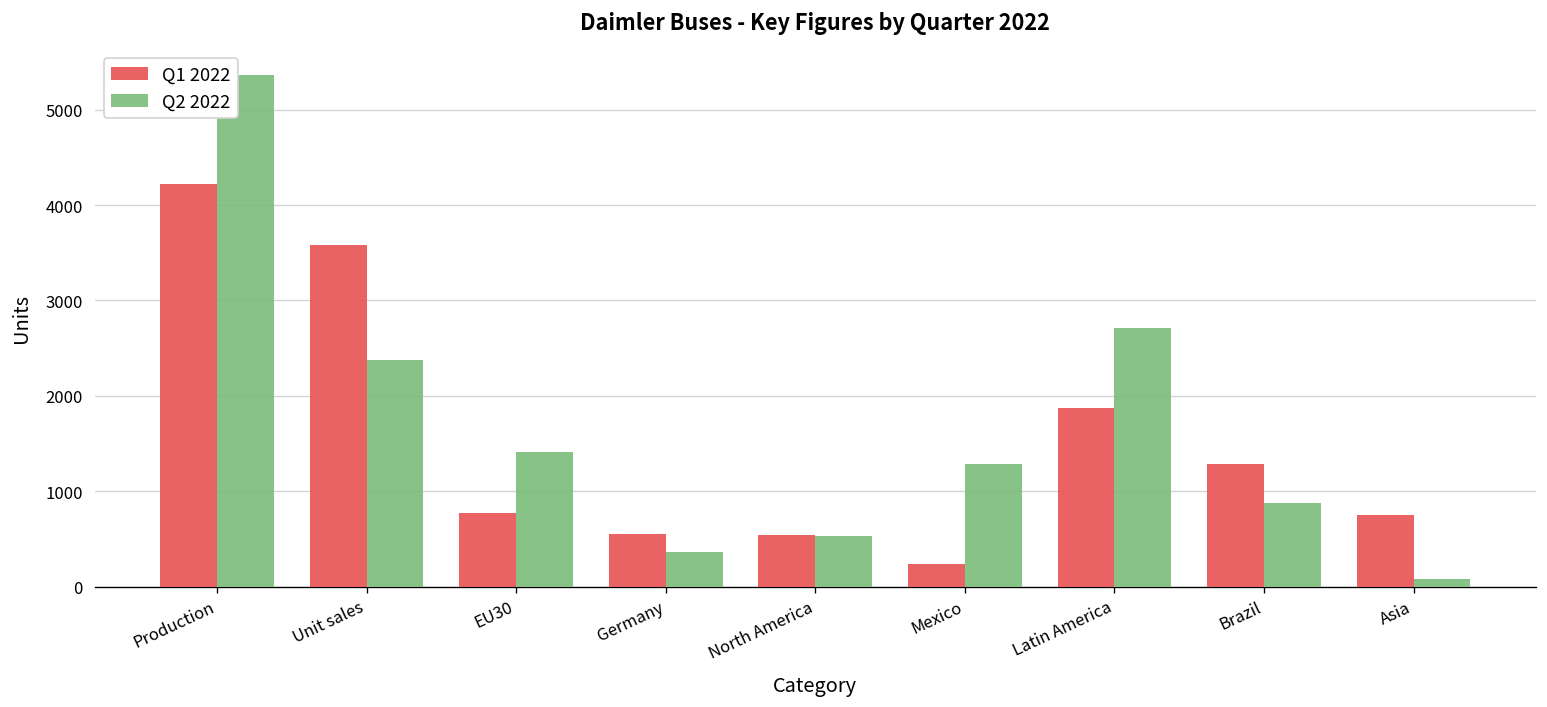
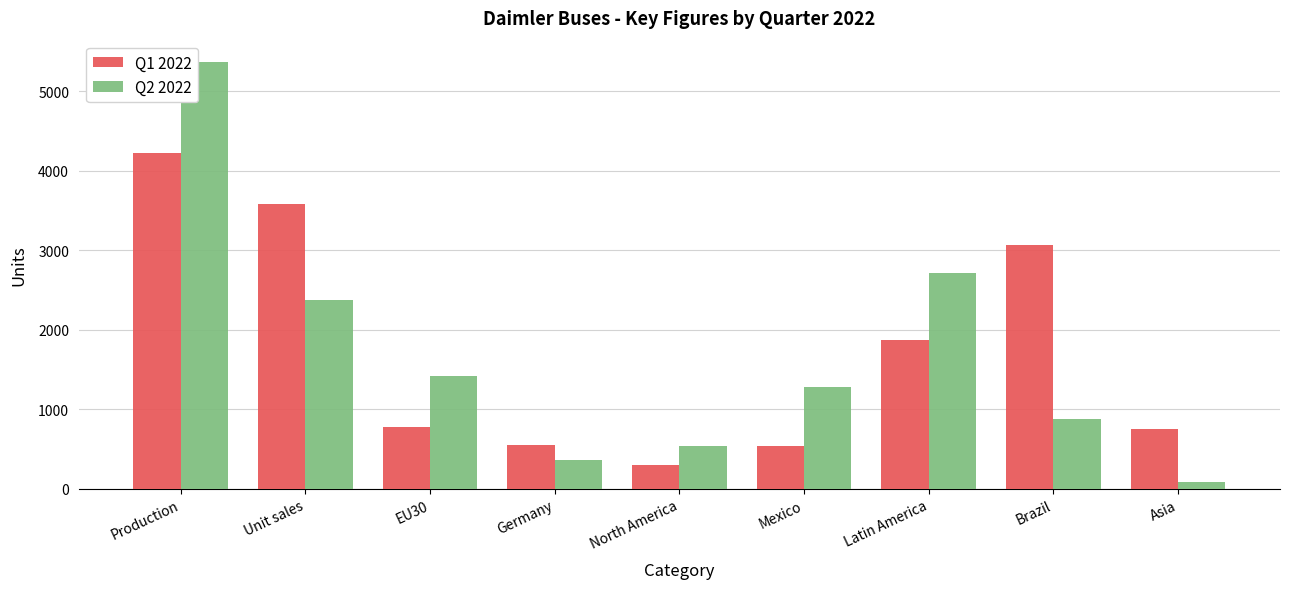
Q1 2022, North America: 500 -> 300
Q1 2022, Mexico: 200 -> 500
Q1 2022, Brazil: 1300 -> 3100
